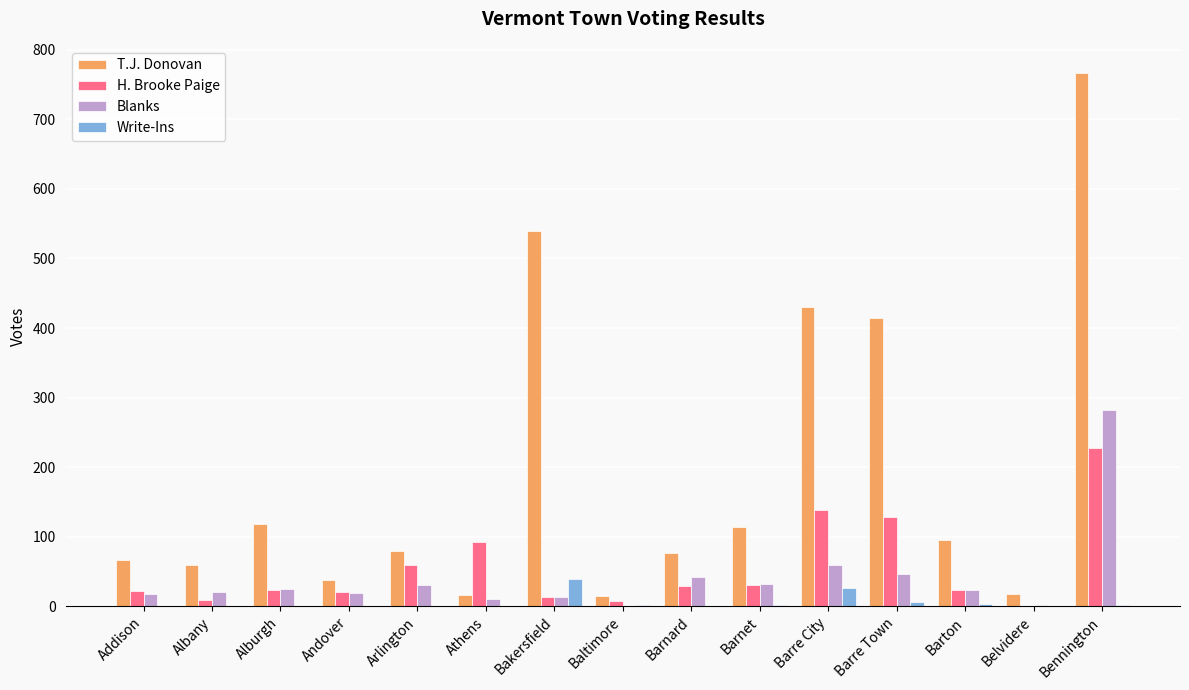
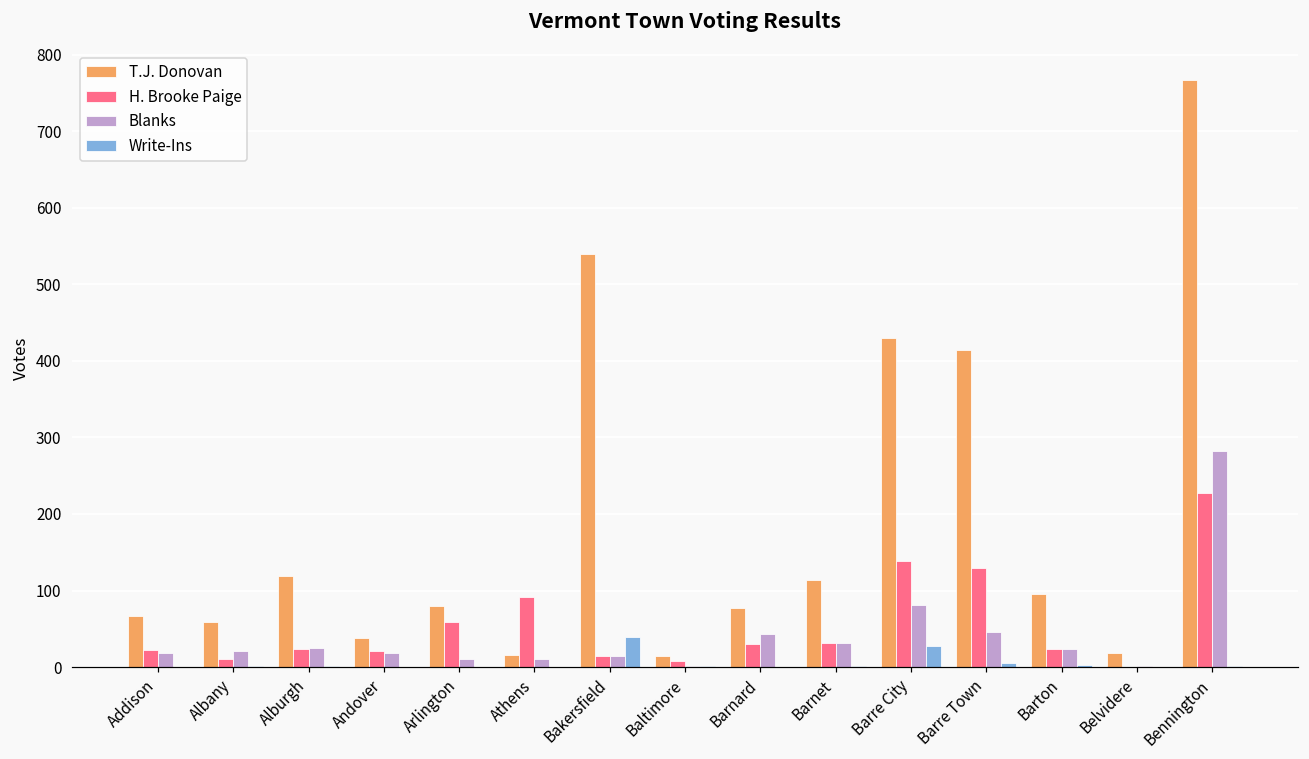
Blanks, Arlington: 30 -> 10
Blanks, Barre City: 60 -> 80
